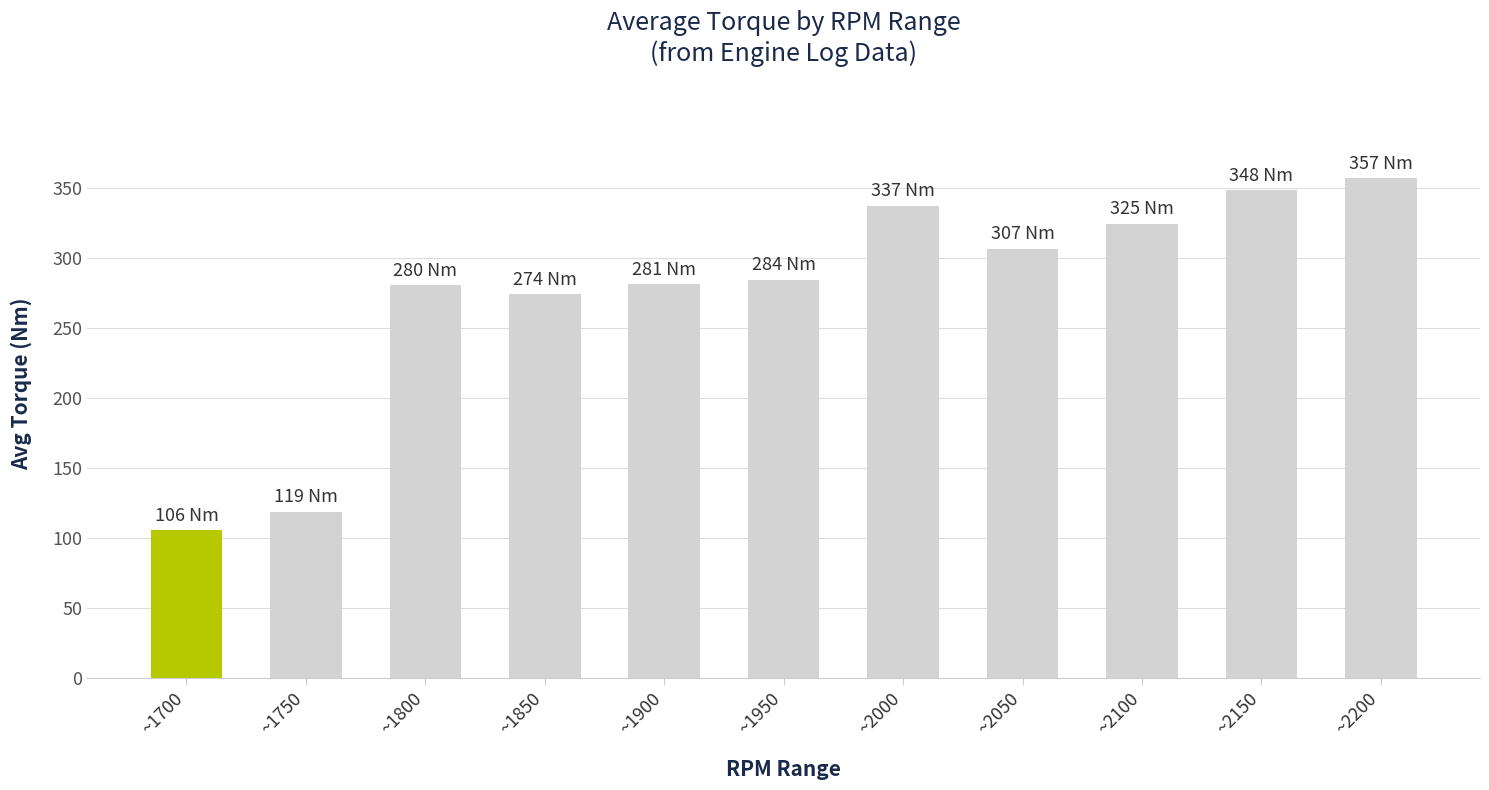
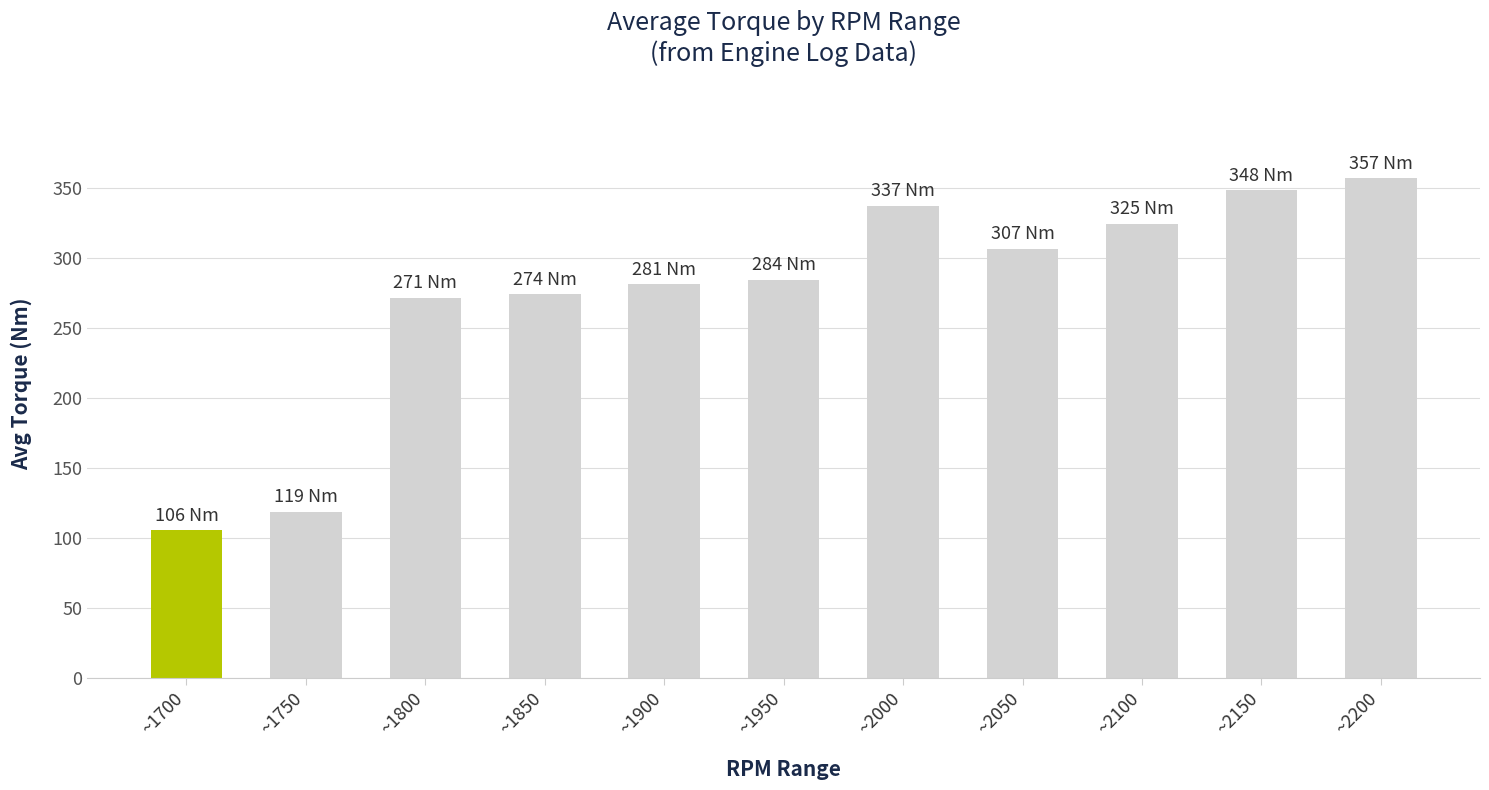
~1800: 280 -> 271
